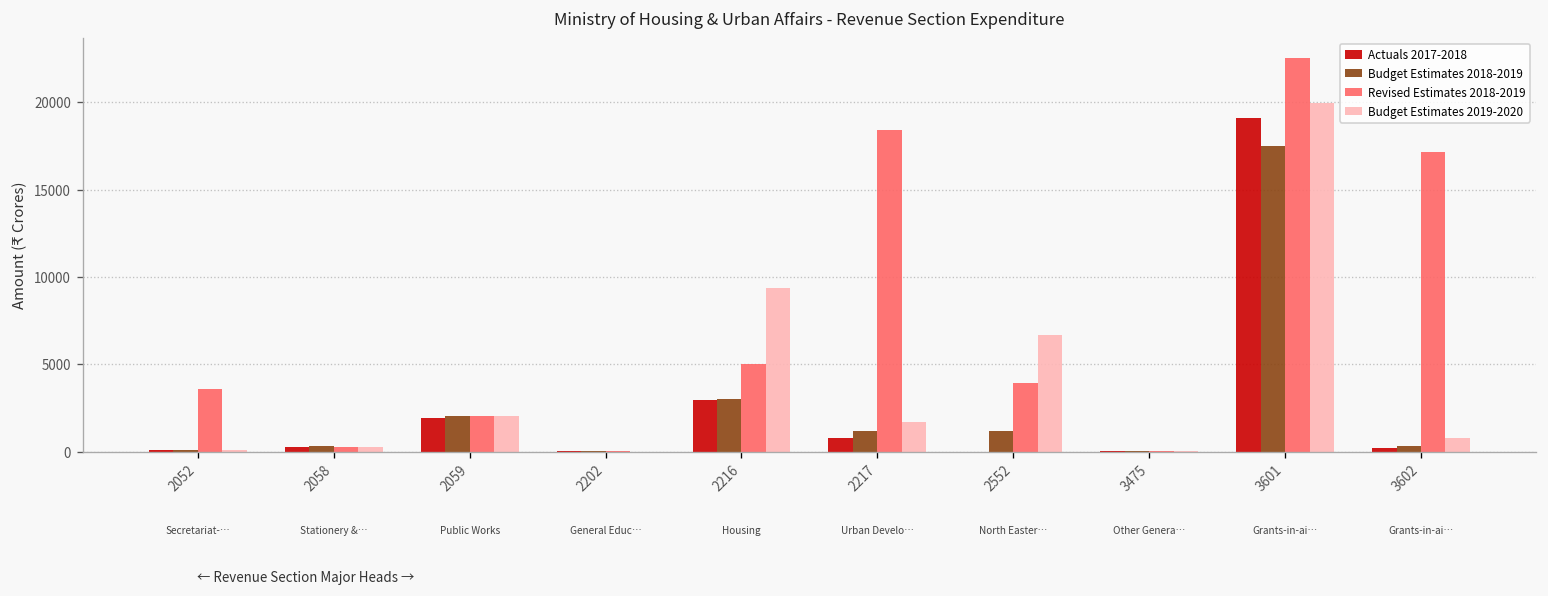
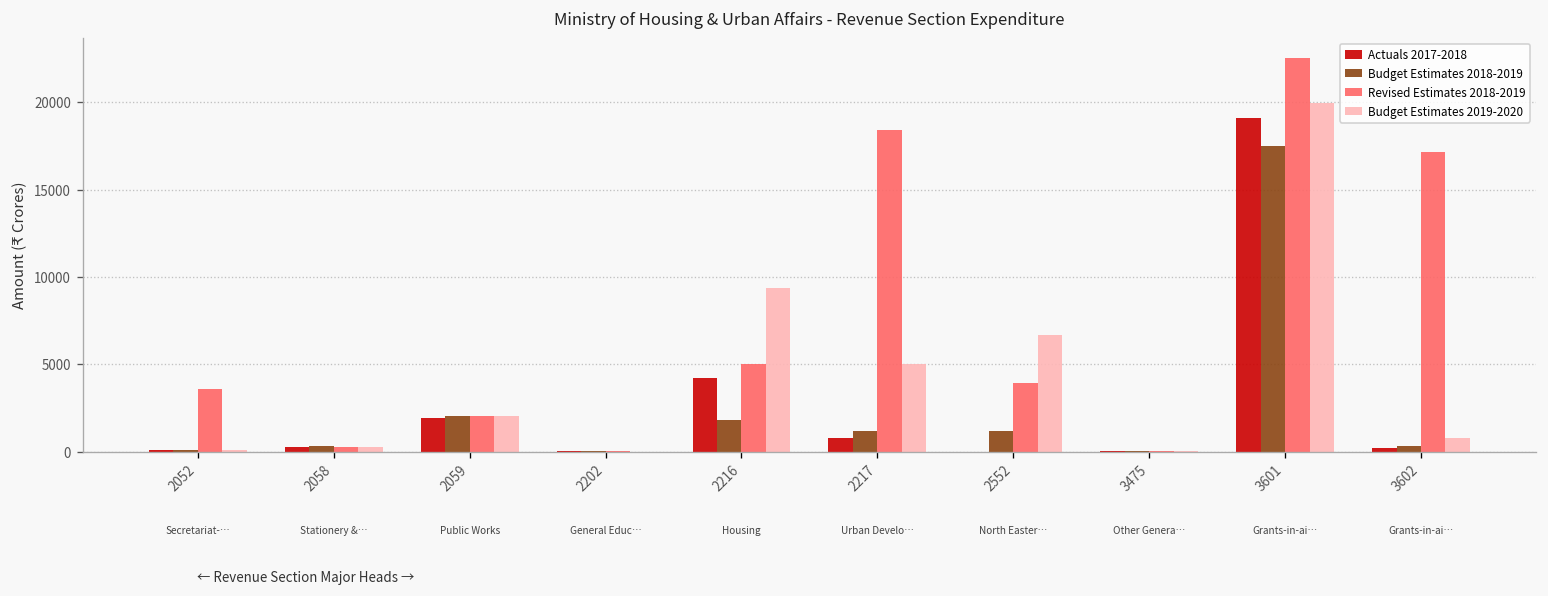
Actuals 2017-2018, 2216: 2900 -> 4200
Budget Estimates 2018-2019, 2216: 3000 -> 1800
Budget Estimates 2019-2020, 2217: 1700 -> 5000
